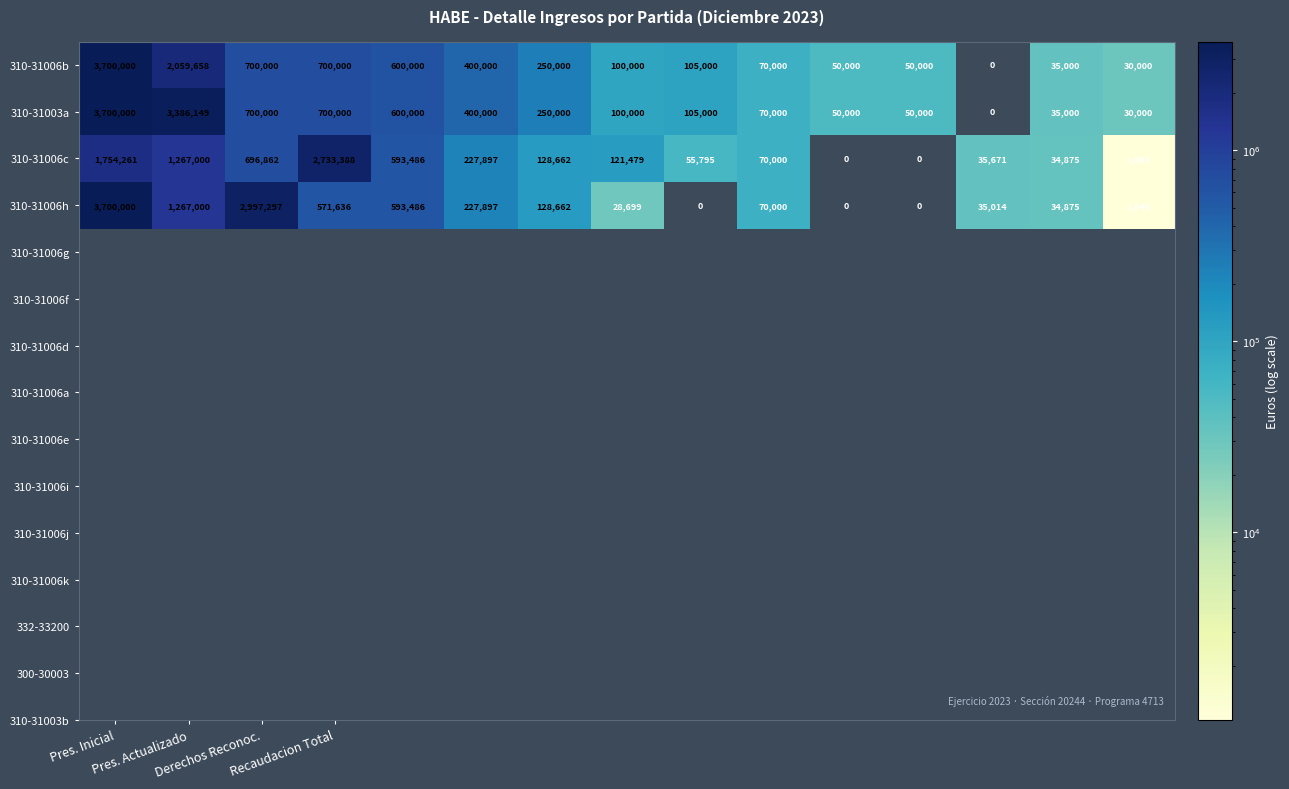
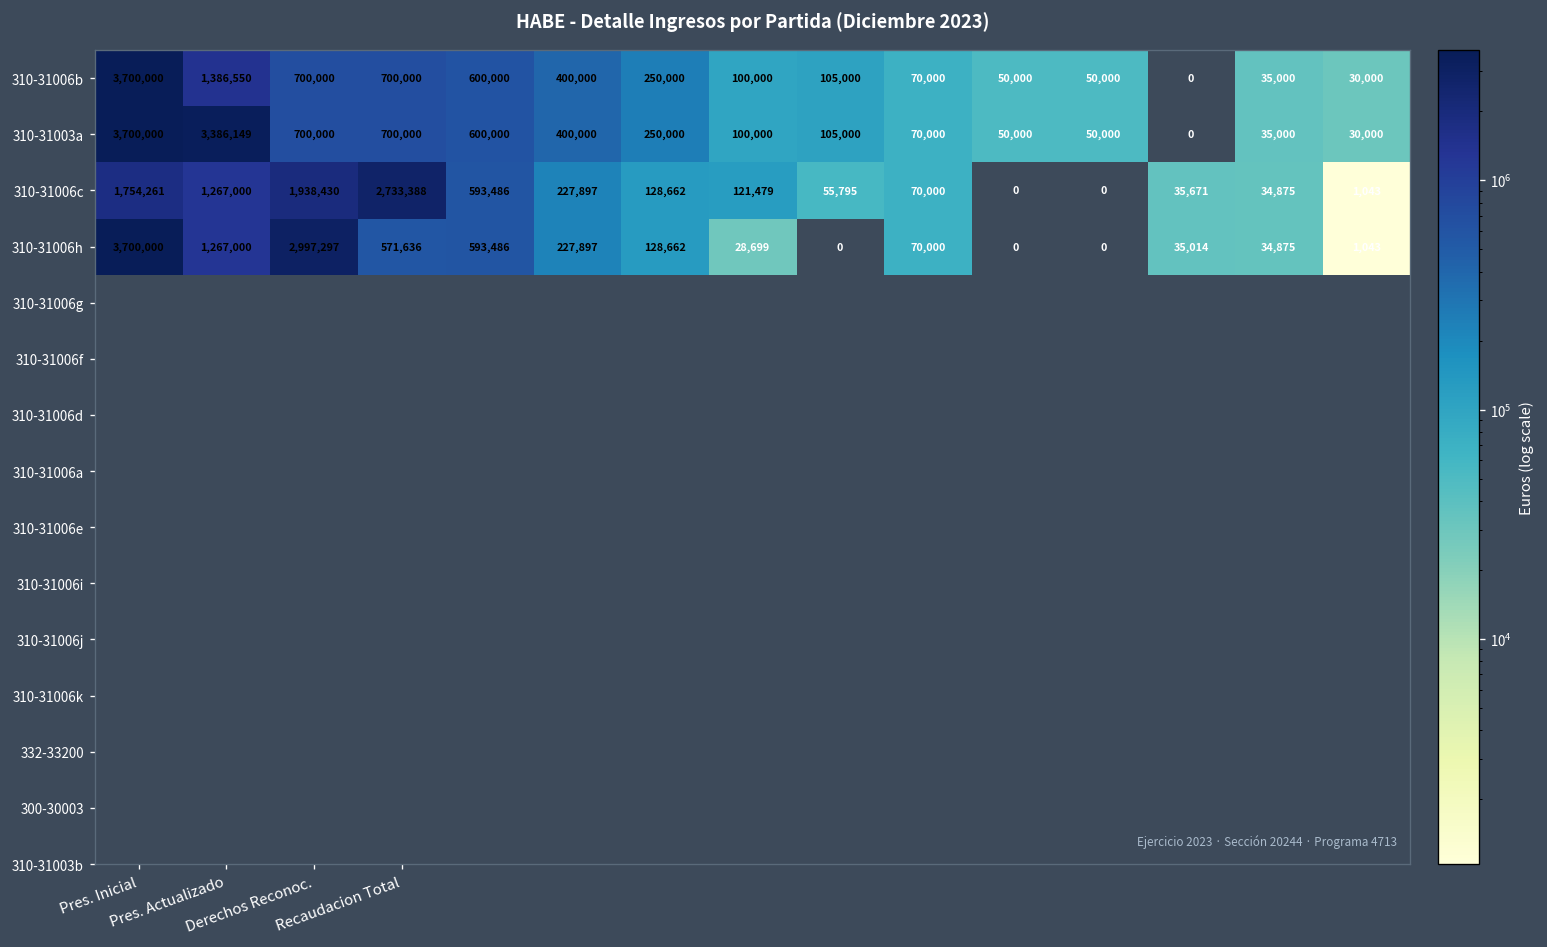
310-31006b, Pres. Actualizado: 2,059,658 -> 1,386,550
310-31006c, Derechos Reconoc.: 696,862 -> 1,938,430
